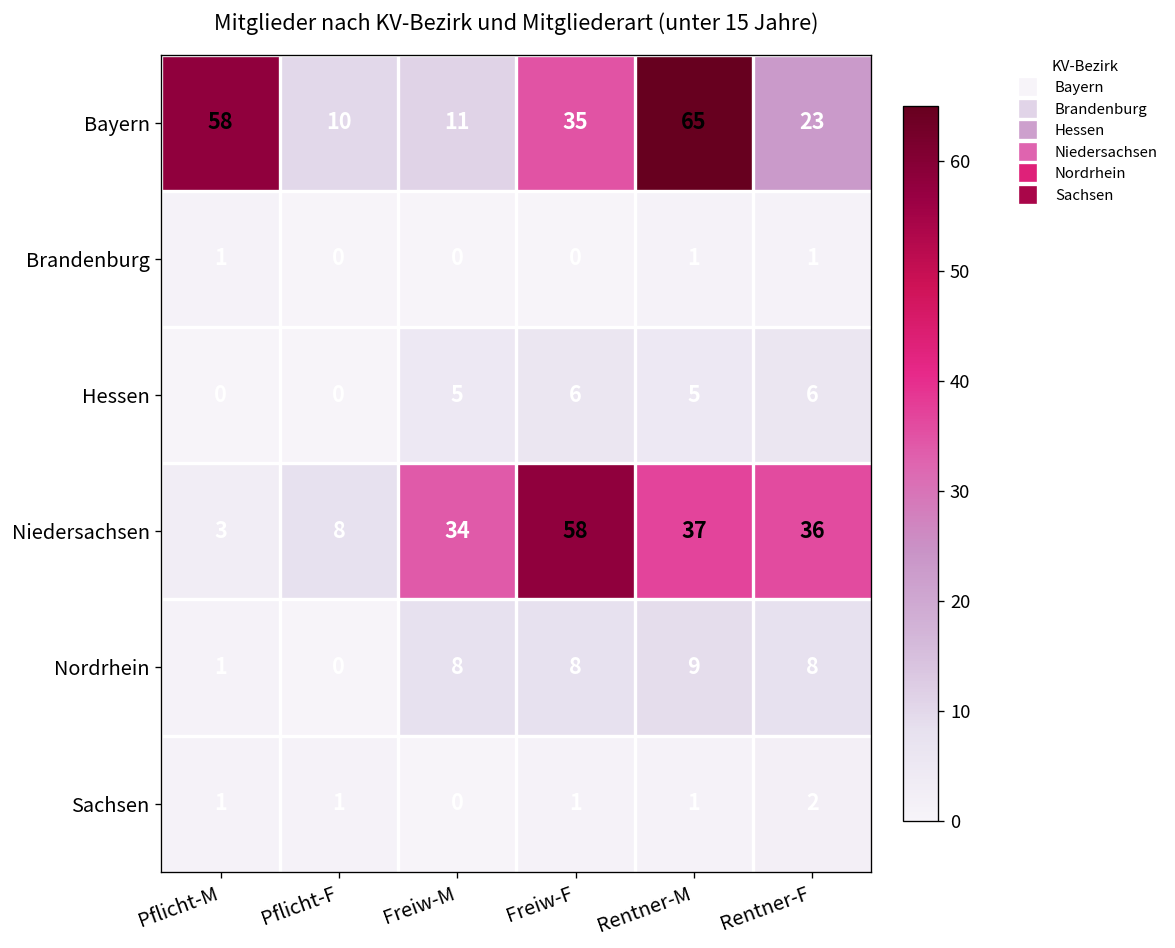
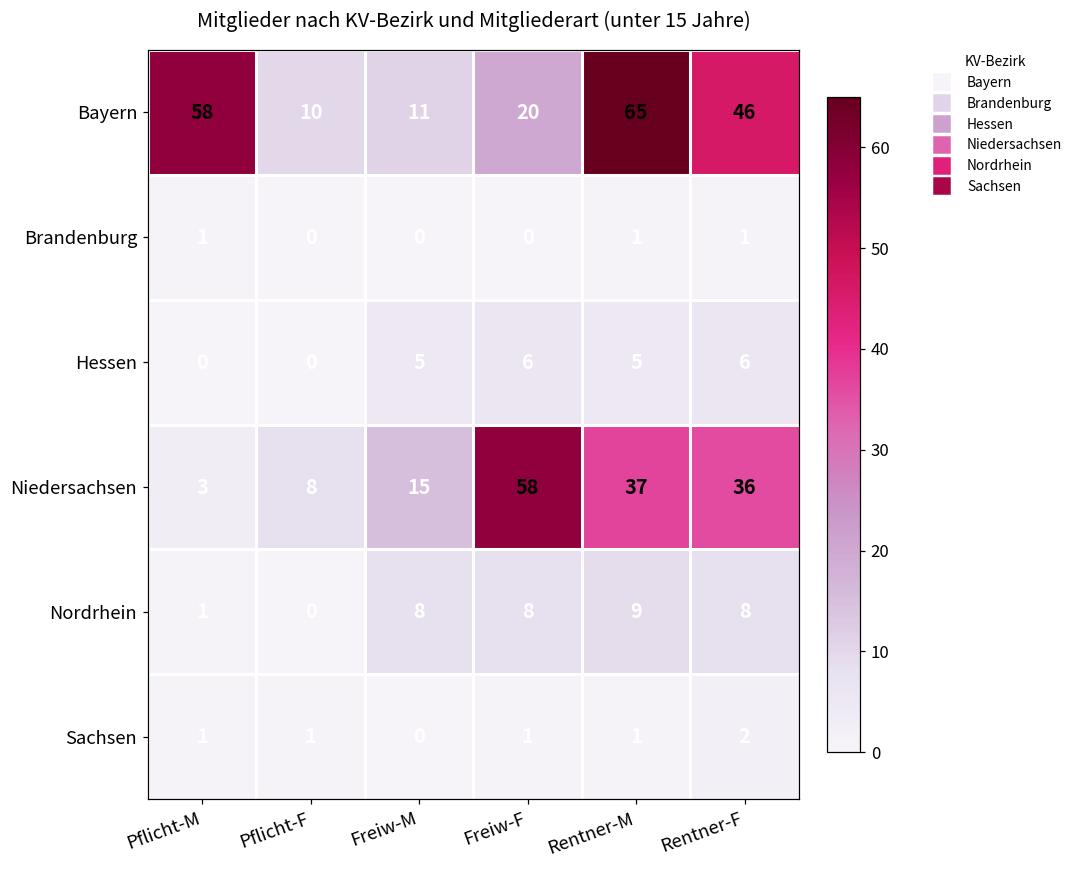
Bayern, Freiw-F: 35 -> 20
Bayern, Rentner-F: 23 -> 46
Niedersachsen, Freiw-M: 34 -> 15
